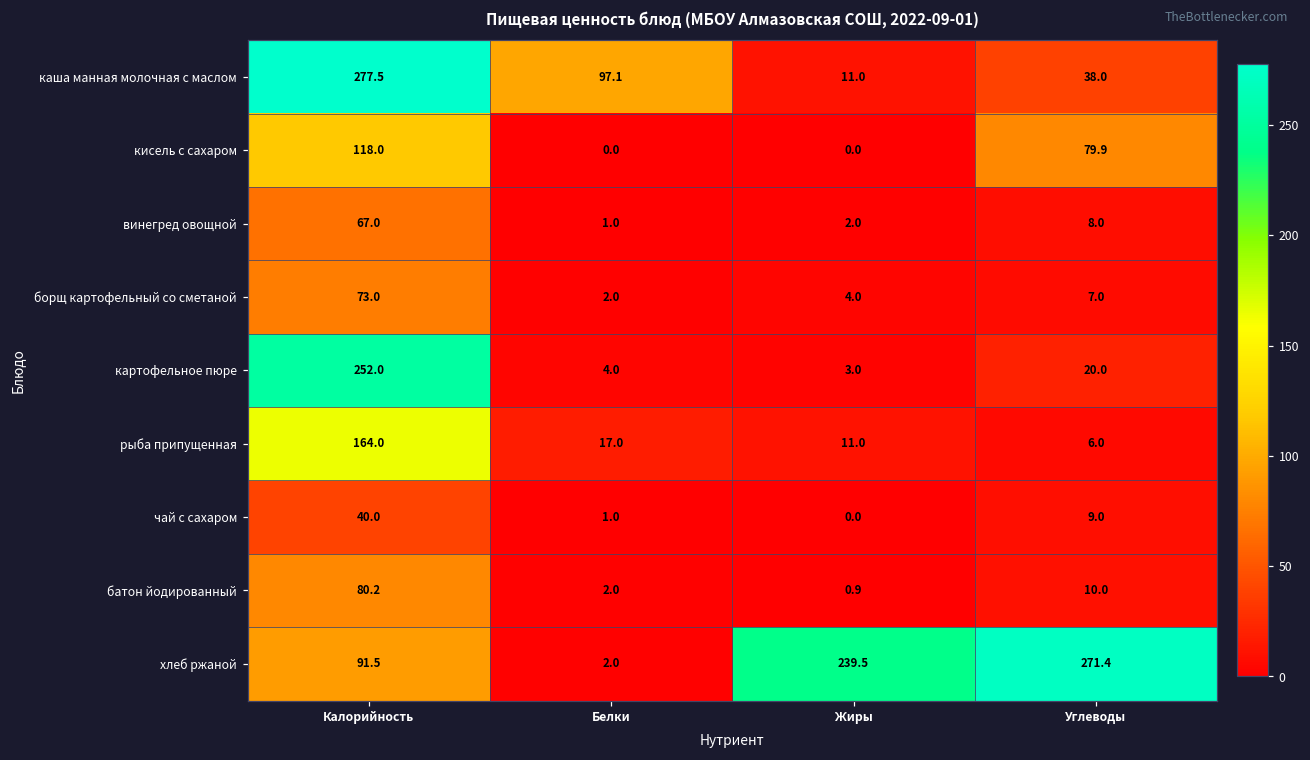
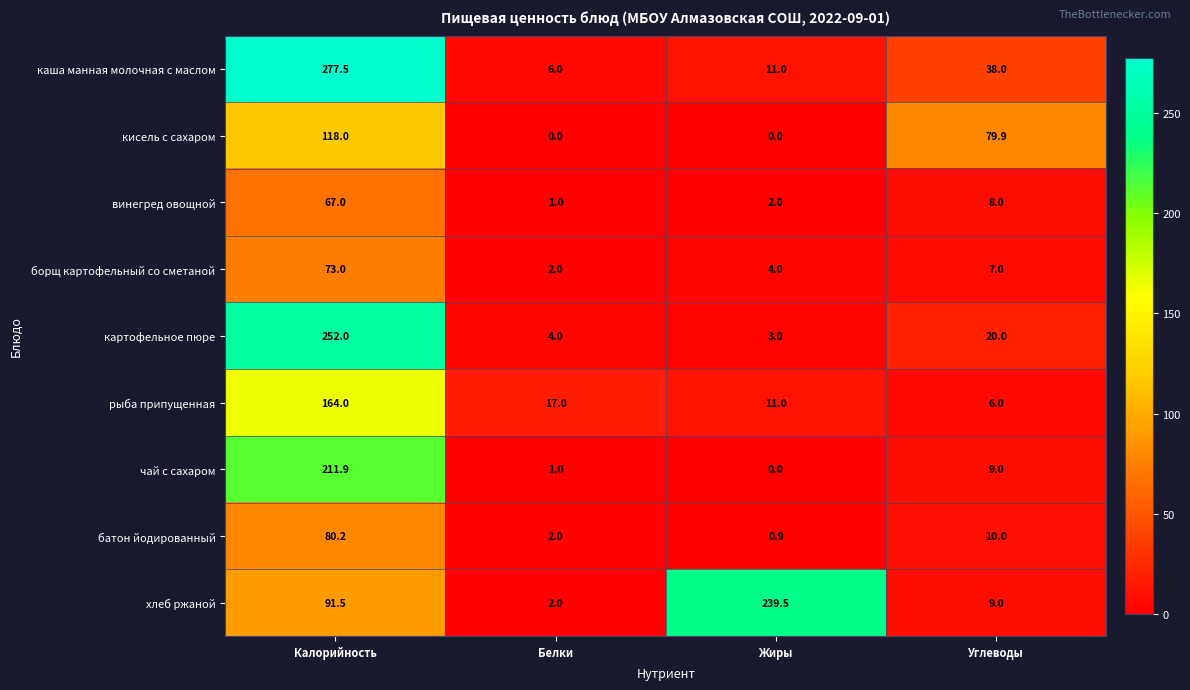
каша манная молочная с маслом, Белки: 97.1 -> 6.0
чай с сахаром, Калорийность: 40.0 -> 211.9
хлеб ржаной, Углеводы: 271.4 -> 9.0
